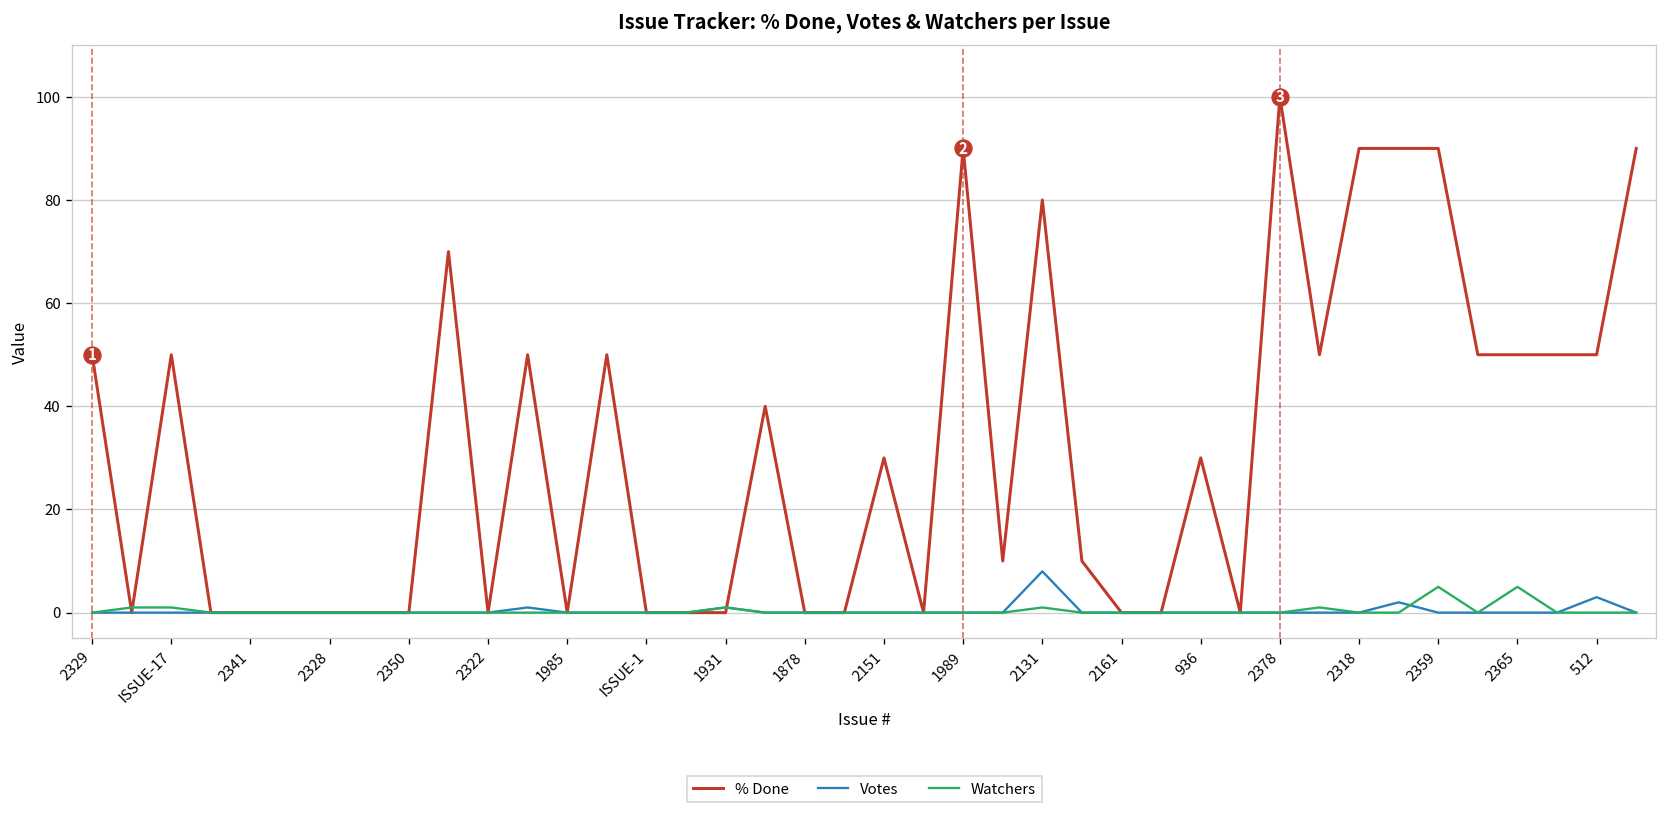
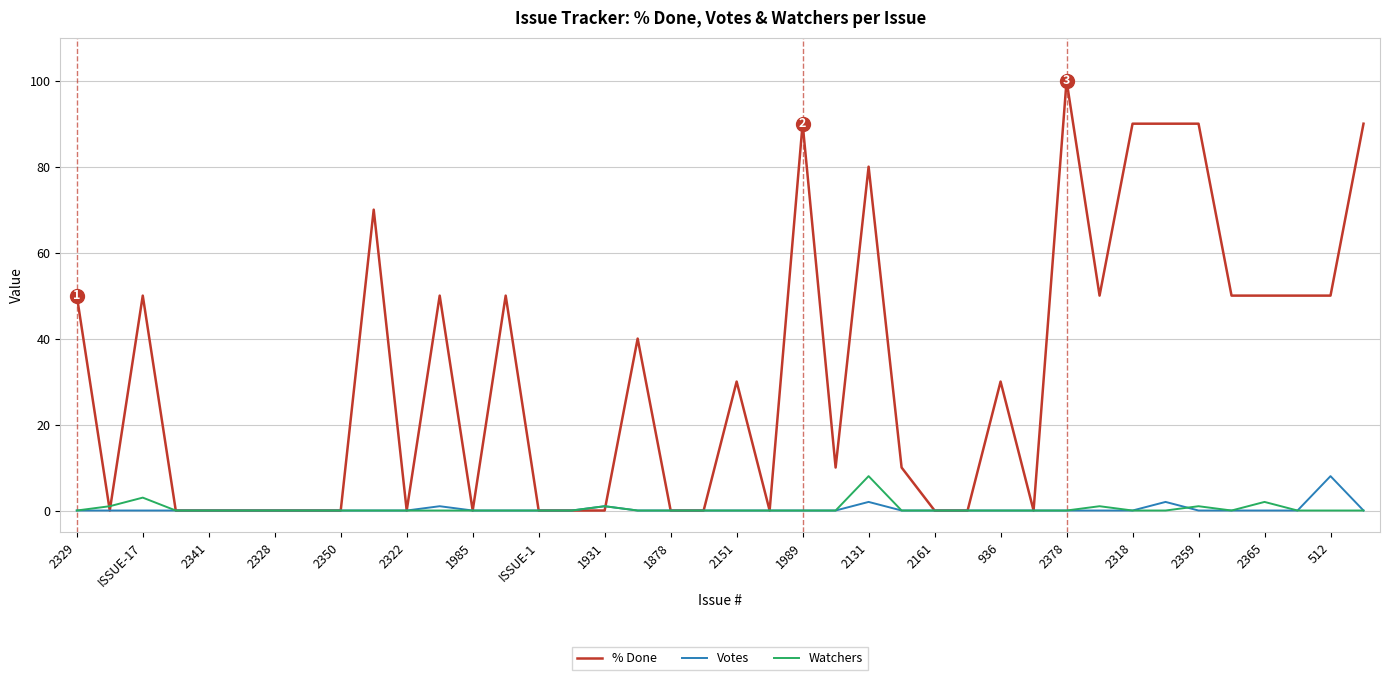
Watchers, ISSUE-17: 1 -> 3
Votes, 2131: 8 -> 2
Watchers, 2131: 1 -> 8
Watchers, 2359: 5 -> 1
Watchers, 2365: 5 -> 2
Votes, 512: 3 -> 8
